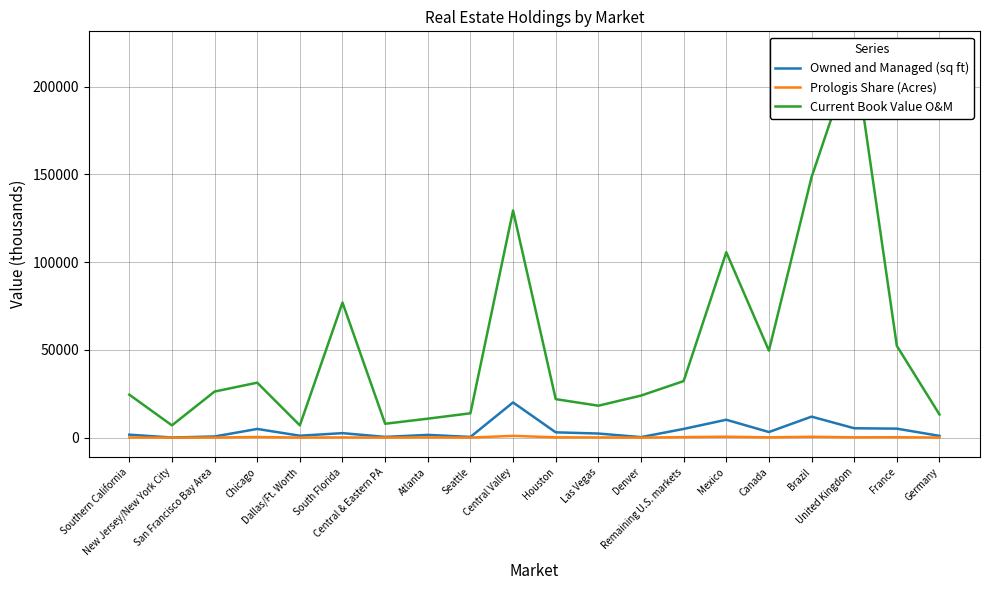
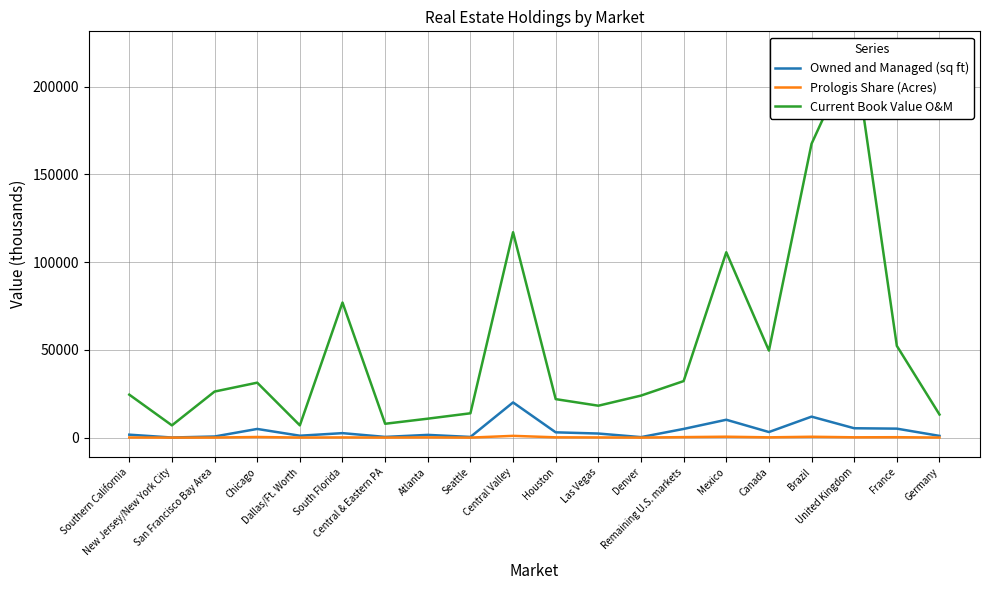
Current Book Value O&M, Central Valley: 129000 -> 117000
Current Book Value O&M, Brazil: 148000 -> 167000
